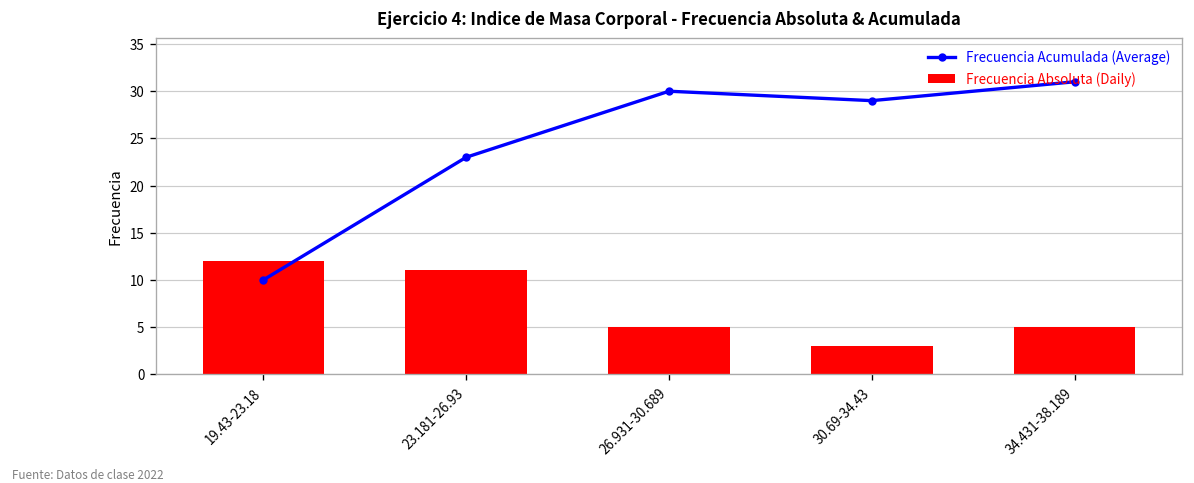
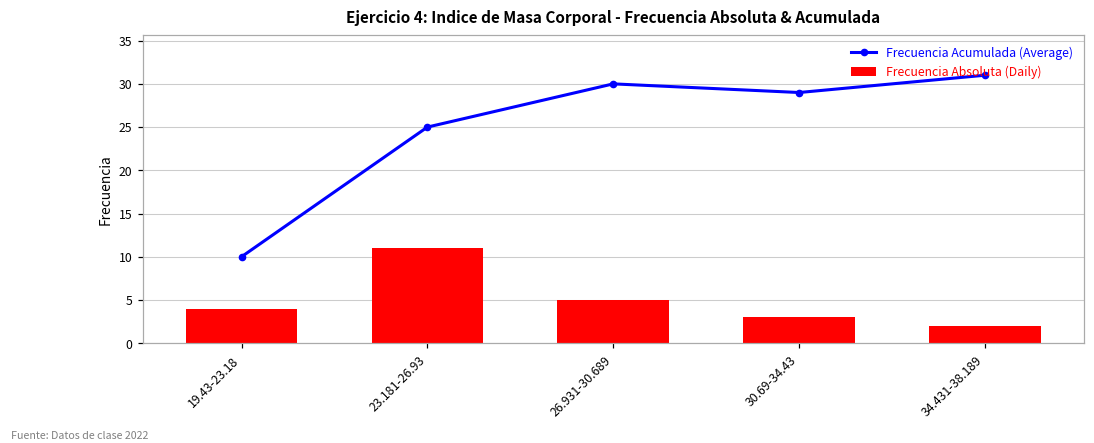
Frecuencia Absoluta (Daily), 19.43-23.18: 12 -> 4
Frecuencia Acumulada (Average), 23.181-26.93: 23 -> 25
Frecuencia Absoluta (Daily), 34.431-38.189: 5 -> 2
